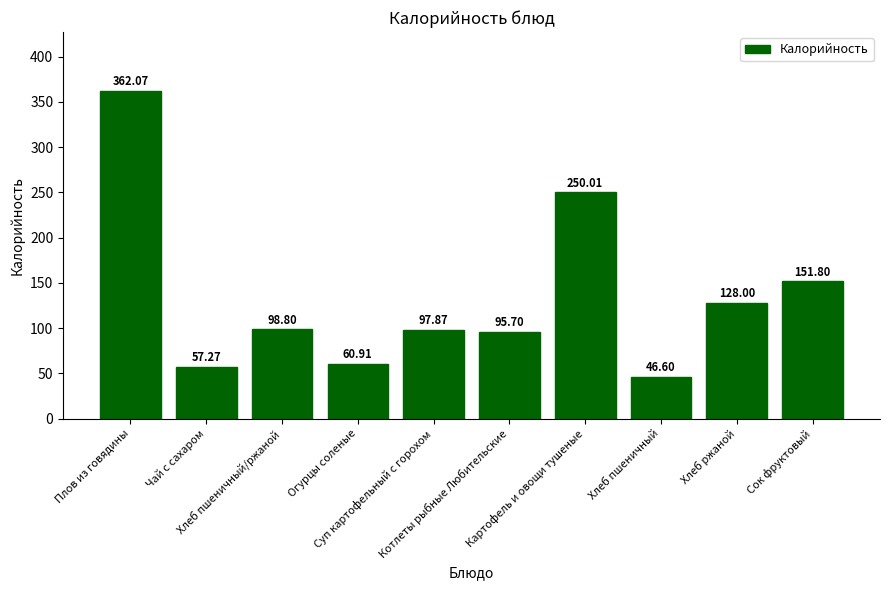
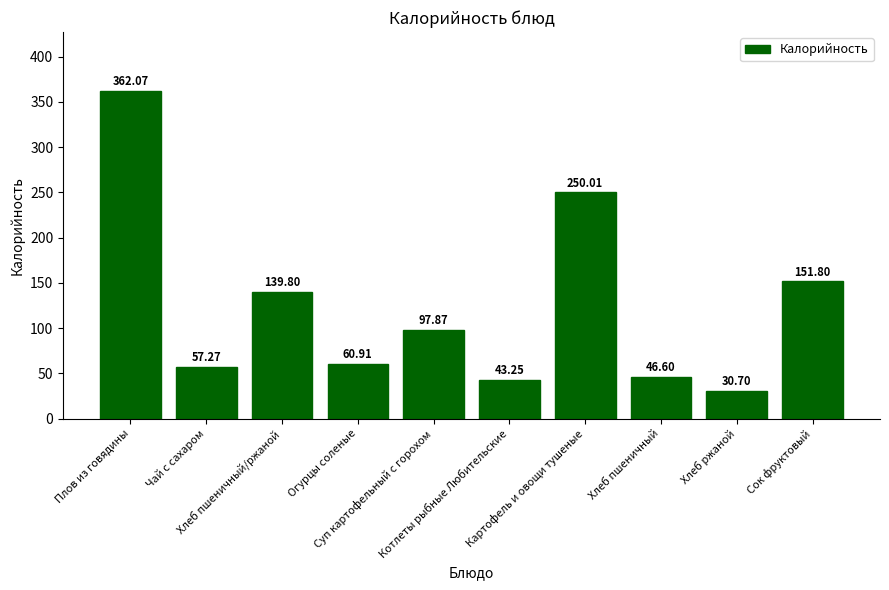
Хлеб пшеничный/ржаной: 98.80 -> 139.80
Котлеты рыбные Любительские: 95.70 -> 43.25
Хлеб ржаной: 128.00 -> 30.70
